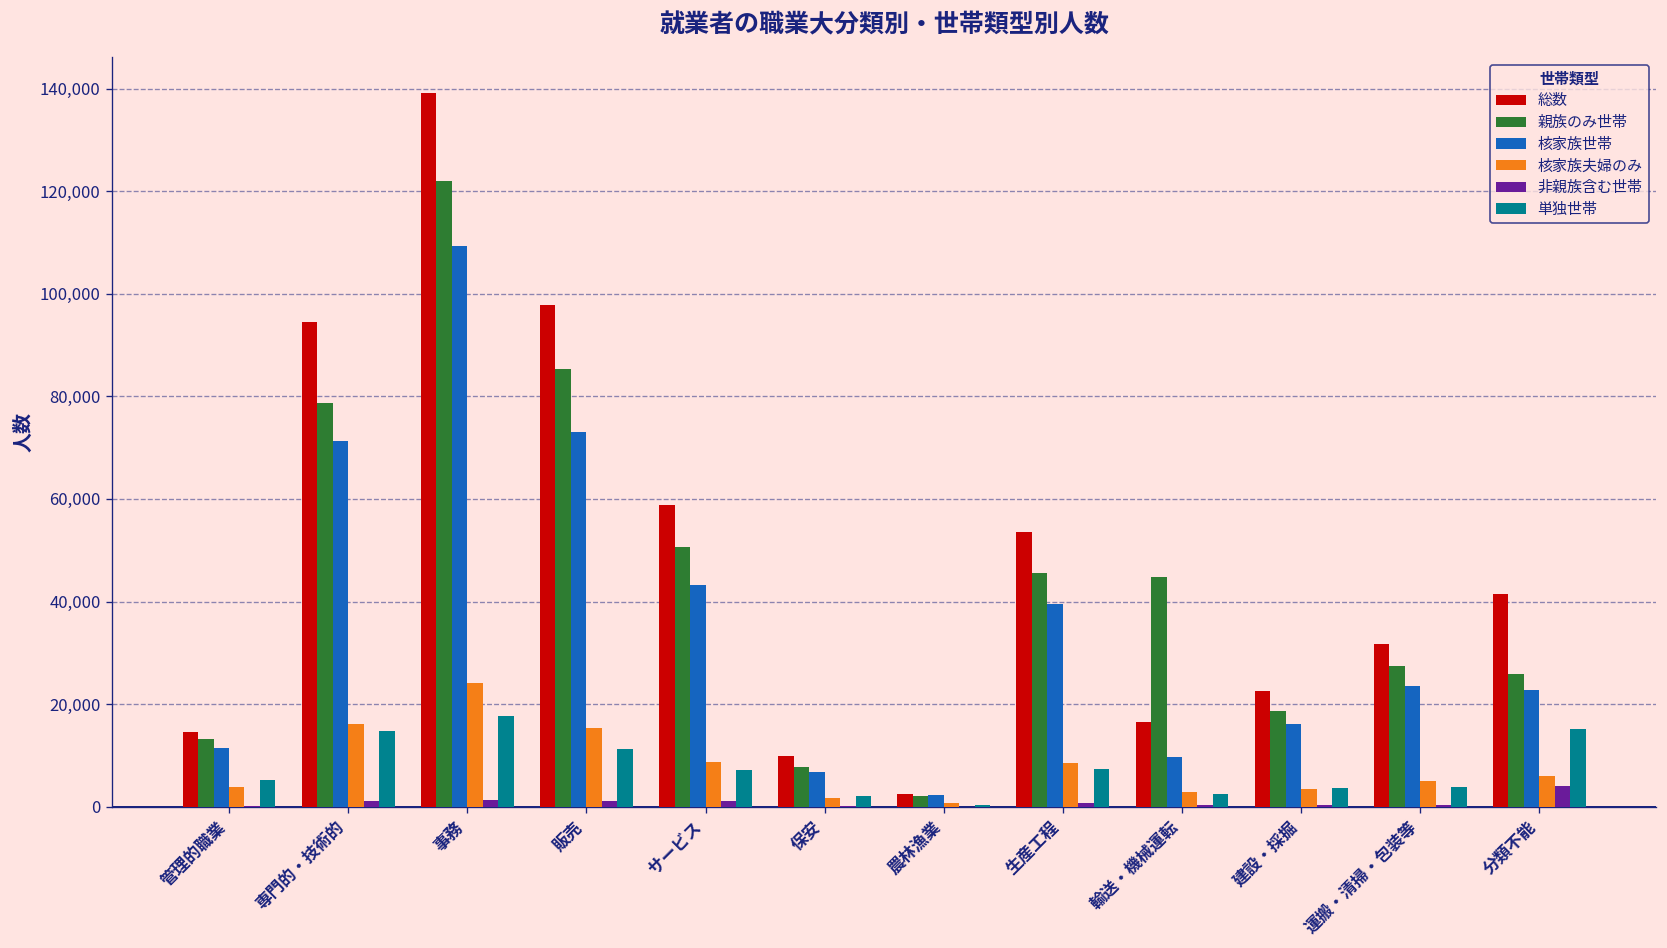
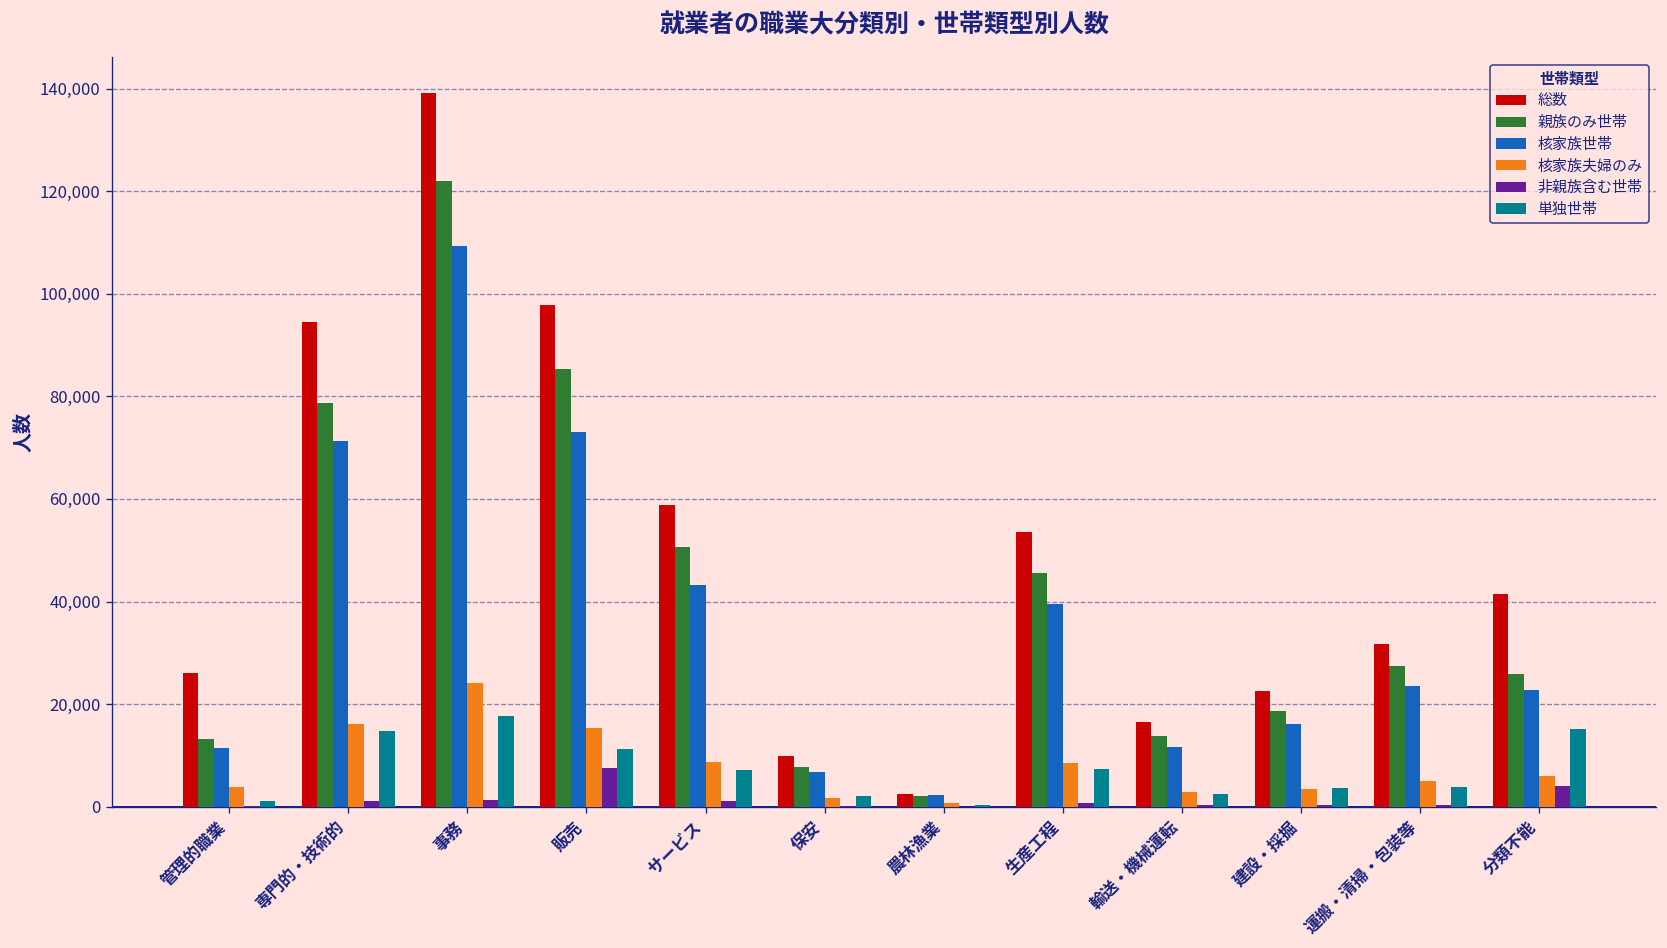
総数, 管理的職業: 14,000 -> 26,000
単独世帯, 管理的職業: 5,000 -> 1,000
非親族含む世帯, 販売: 1,000 -> 8,000
親族のみ世帯, 輸送・機械運転: 45,000 -> 14,000
核家族世帯, 輸送・機械運転: 10,000 -> 12,000
